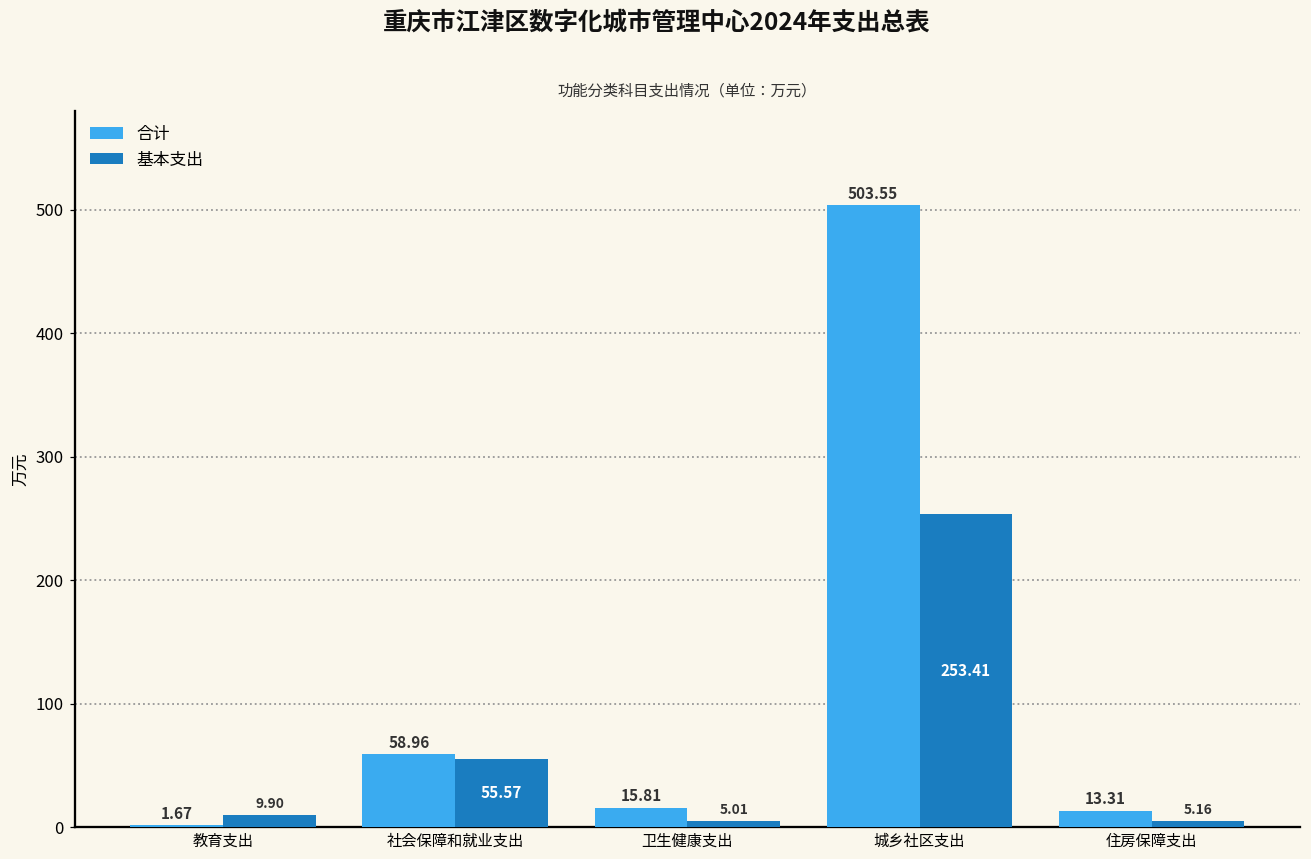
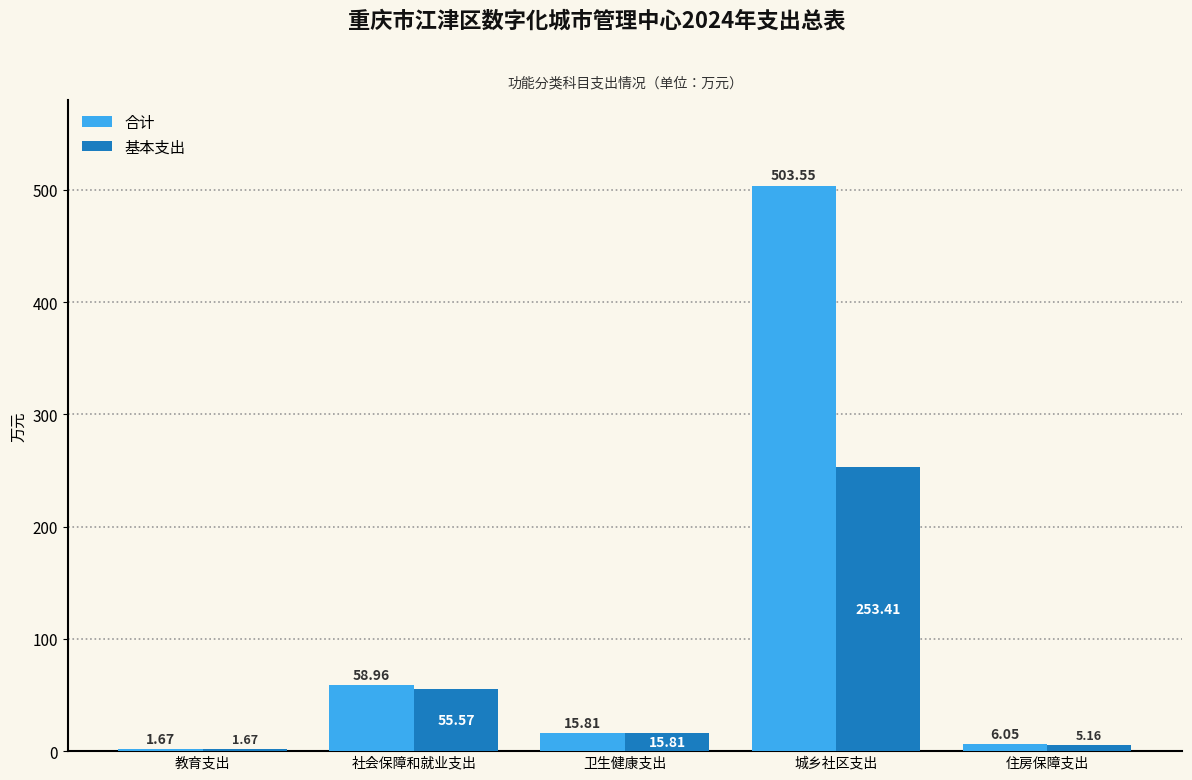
基本支出, 教育支出: 9.90 -> 1.67
基本支出, 卫生健康支出: 5.01 -> 15.81
合计, 住房保障支出: 13.31 -> 6.05
